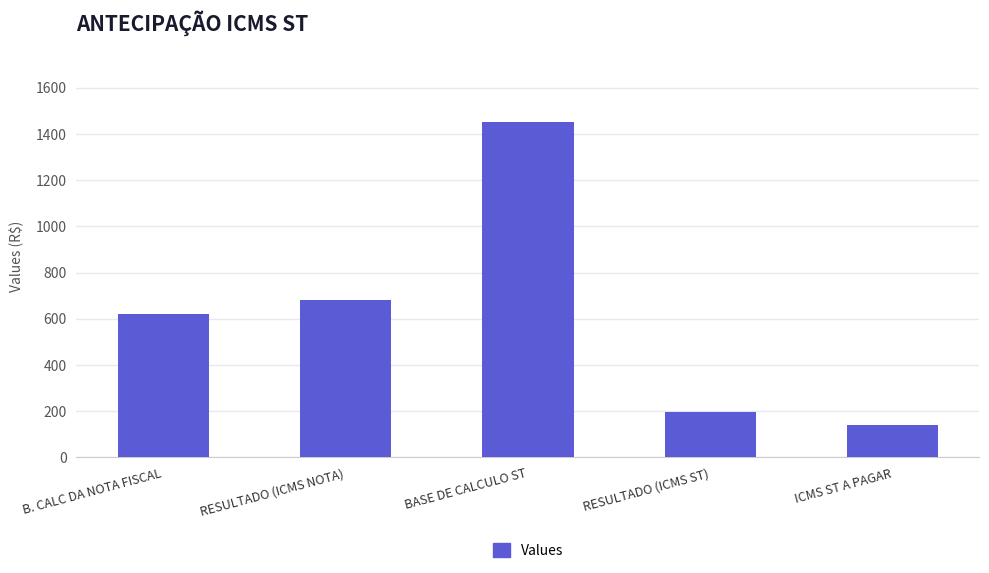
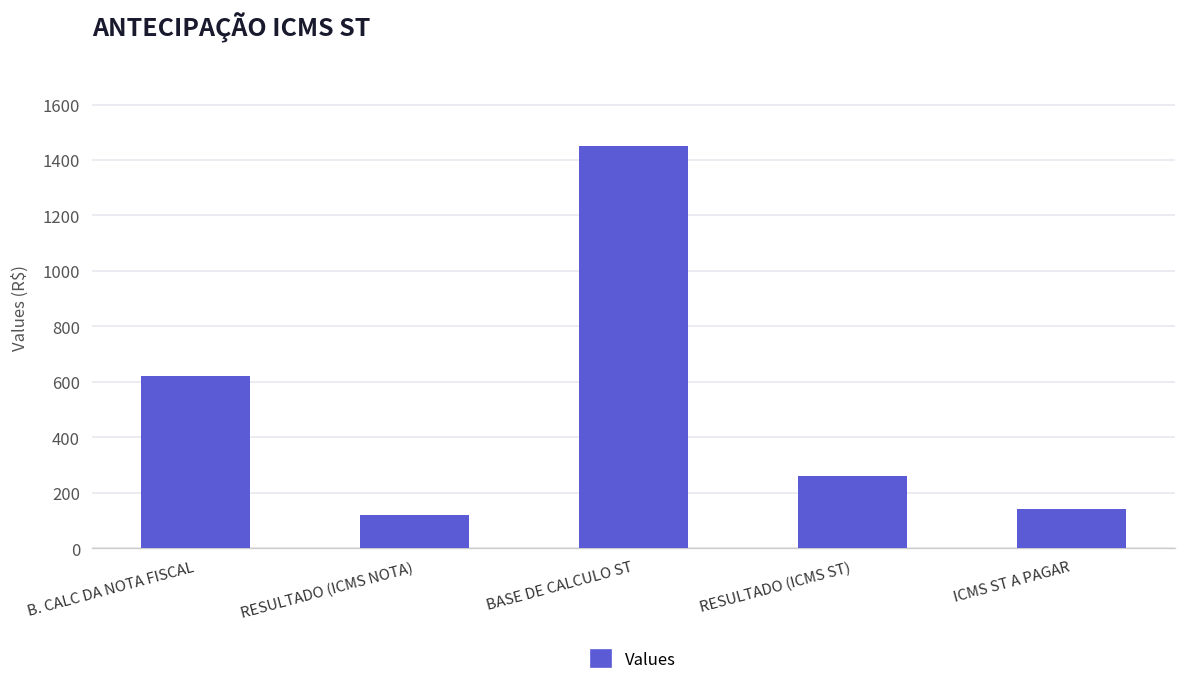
RESULTADO (ICMS NOTA): 680 -> 120
RESULTADO (ICMS ST): 200 -> 260
